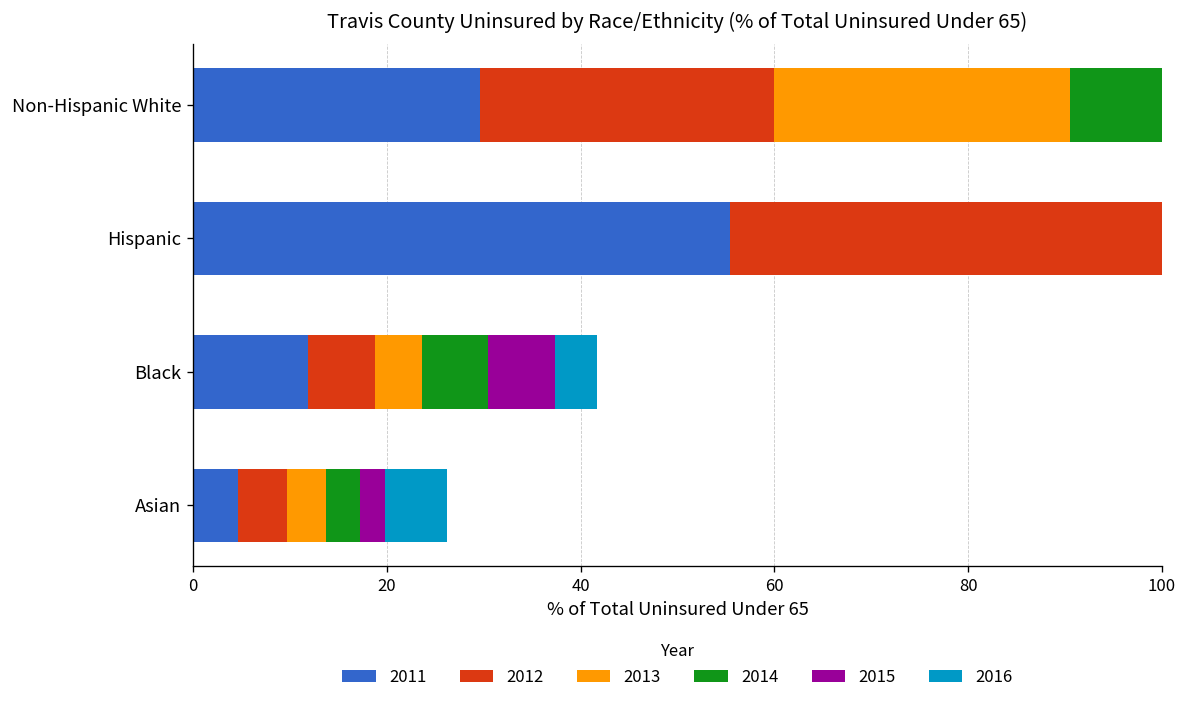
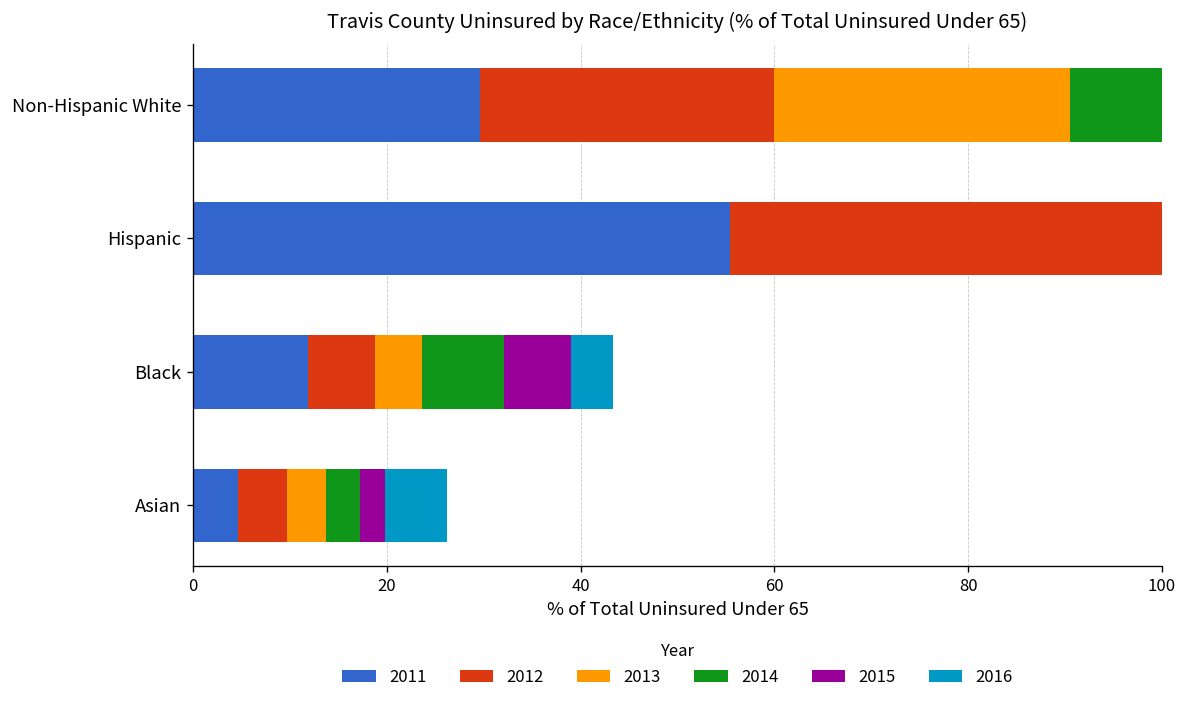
2014, Black: 7 -> 8
